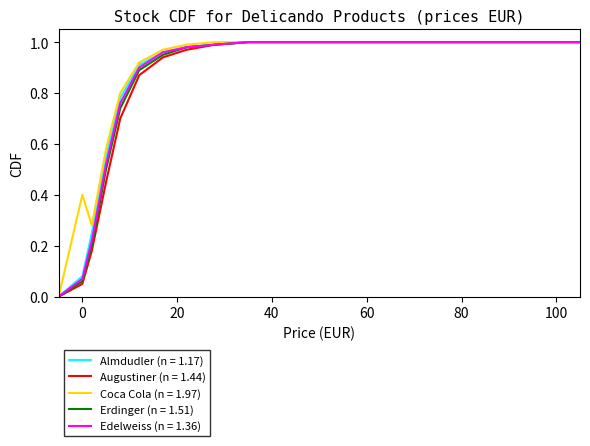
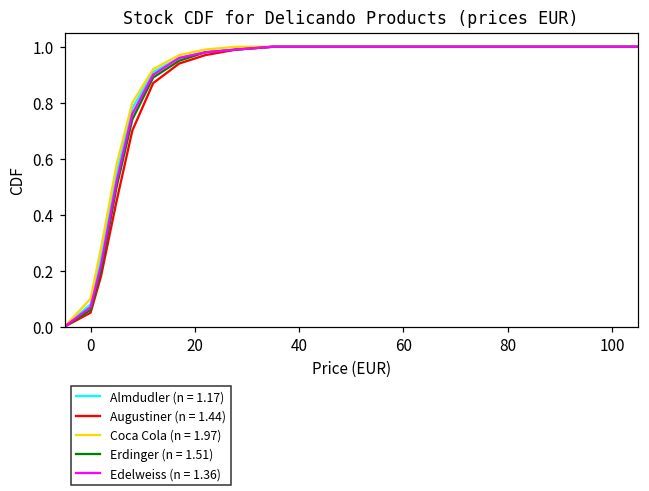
Coca Cola (n = 1.97), 0: 0.4 -> 0.1
